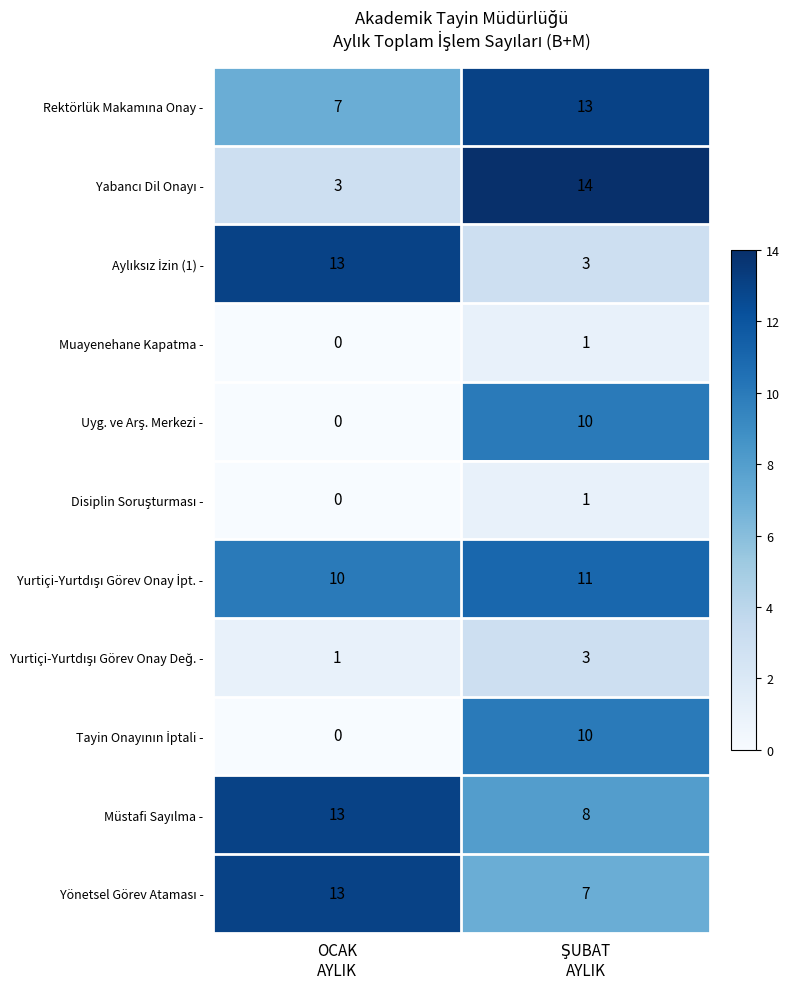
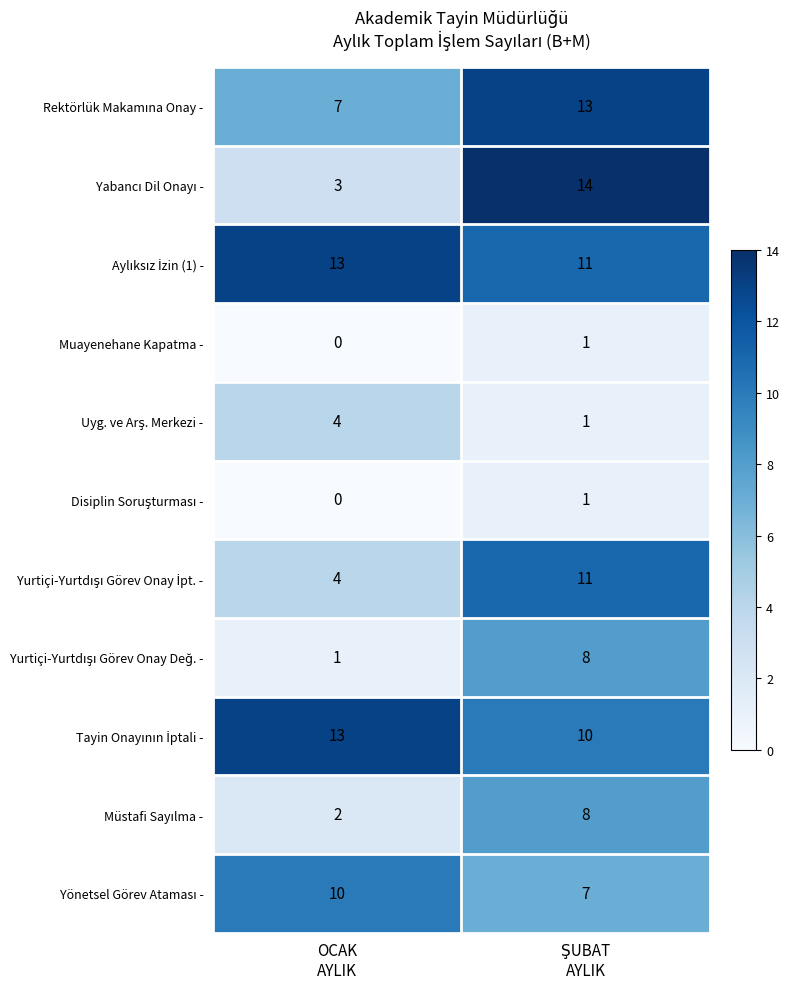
Aylıksız İzin (1) -, ŞUBAT AYLIK: 3 -> 11
Uyg. ve Arş. Merkezi -, OCAK AYLIK: 0 -> 4
Uyg. ve Arş. Merkezi -, ŞUBAT AYLIK: 10 -> 1
Yurtiçi-Yurtdışı Görev Onay İpt. -, OCAK AYLIK: 10 -> 4
Yurtiçi-Yurtdışı Görev Onay Değ. -, ŞUBAT AYLIK: 3 -> 8
Tayin Onayının İptali -, OCAK AYLIK: 0 -> 13
Müstafi Sayılma -, OCAK AYLIK: 13 -> 2
Yönetsel Görev Ataması -, OCAK AYLIK: 13 -> 10
